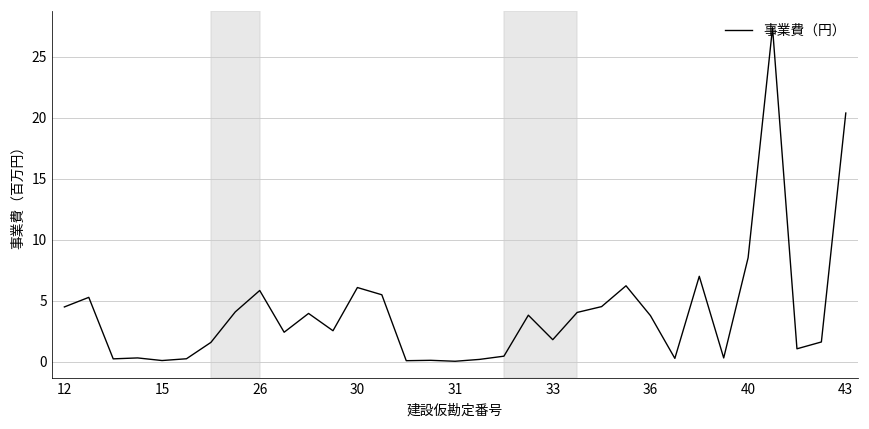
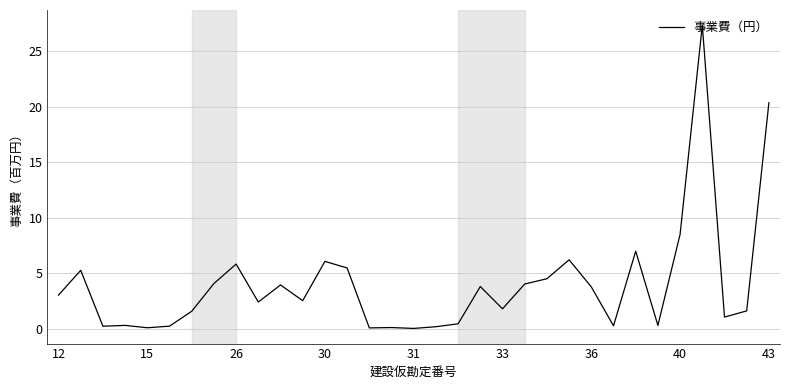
12: 4.5 -> 3.0
